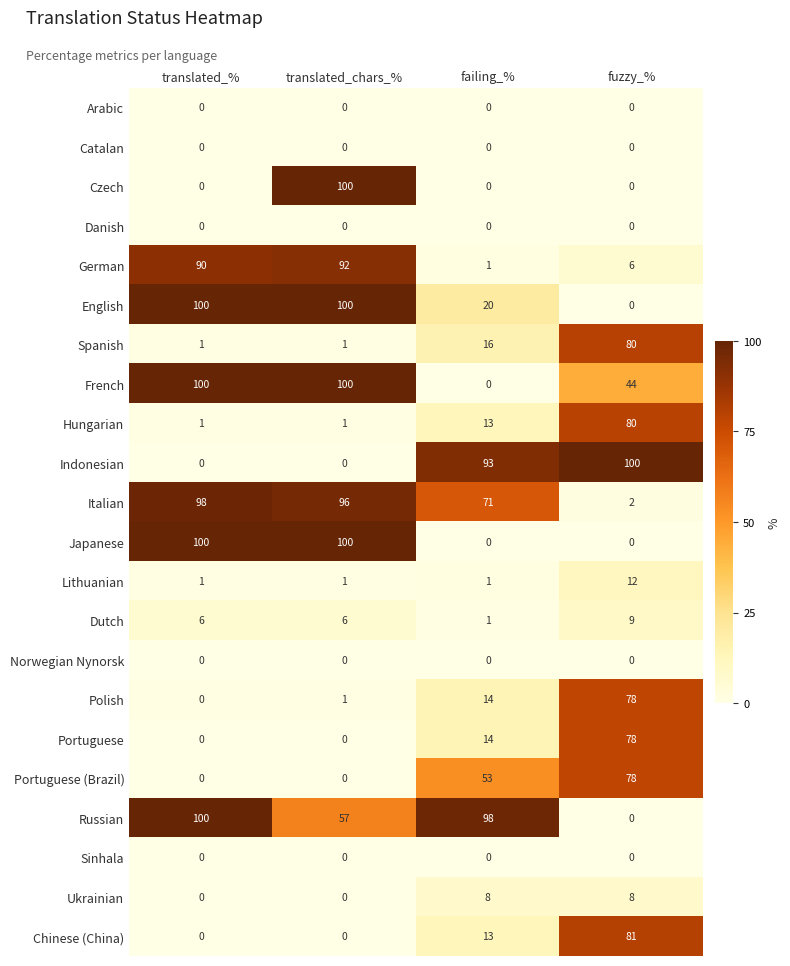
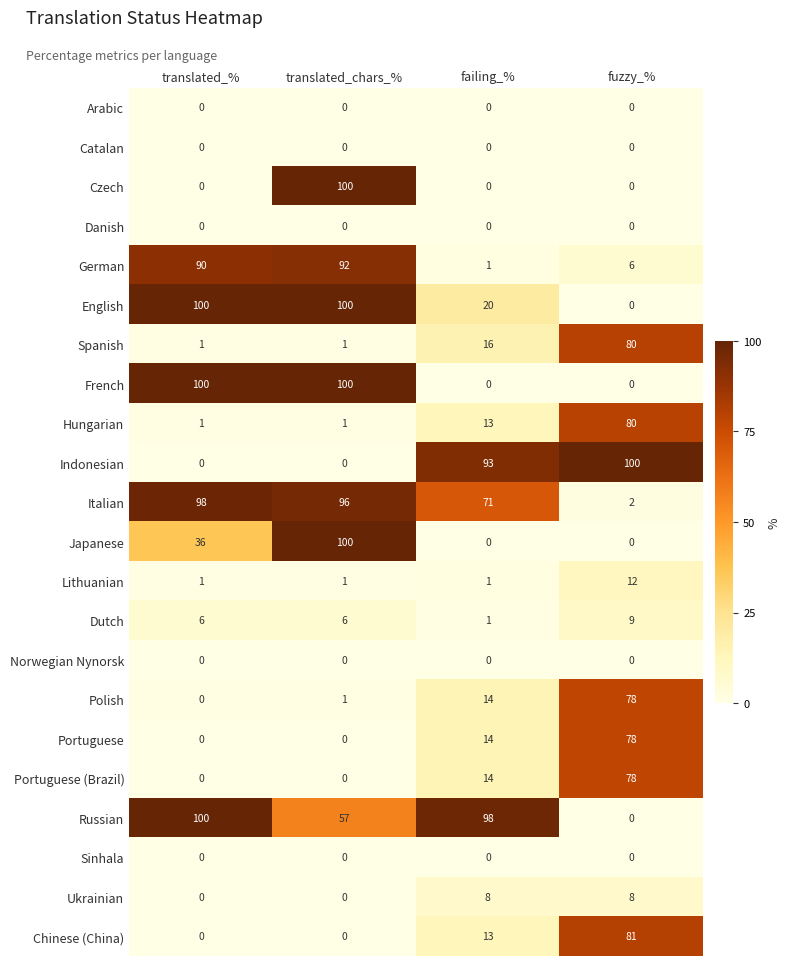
French, fuzzy_%: 44 -> 0
Japanese, translated_%: 100 -> 36
Portuguese (Brazil), failing_%: 53 -> 14
